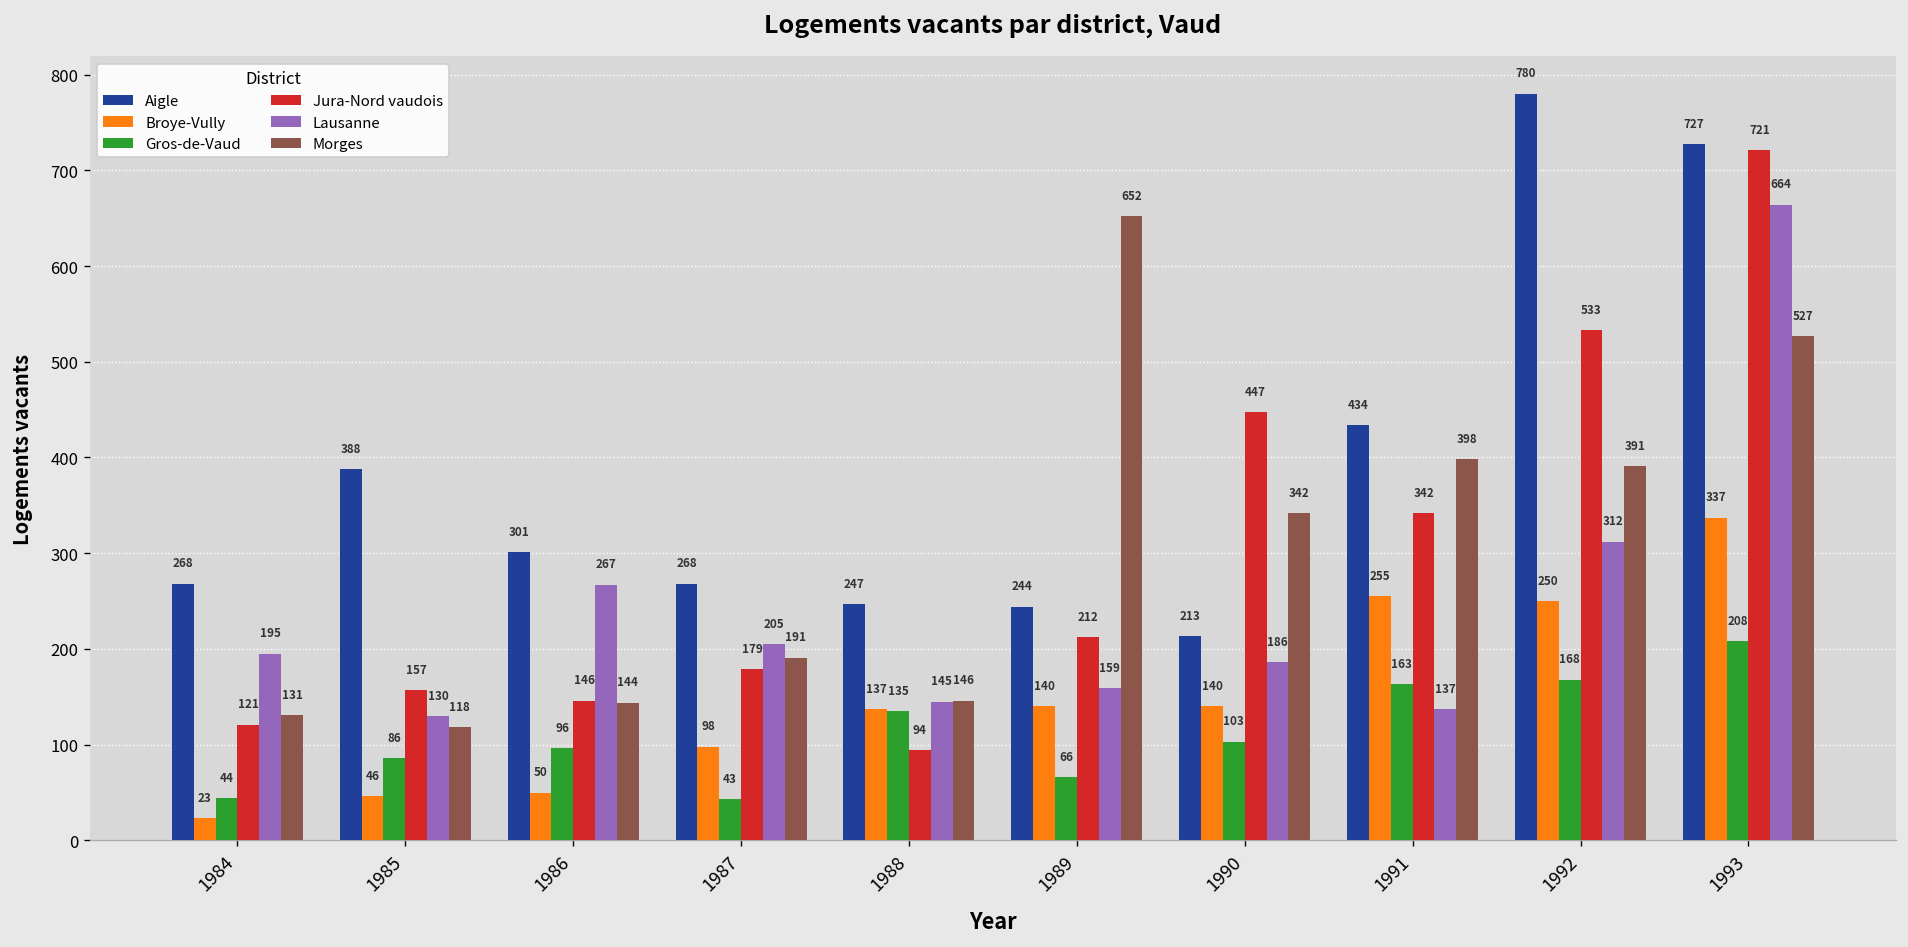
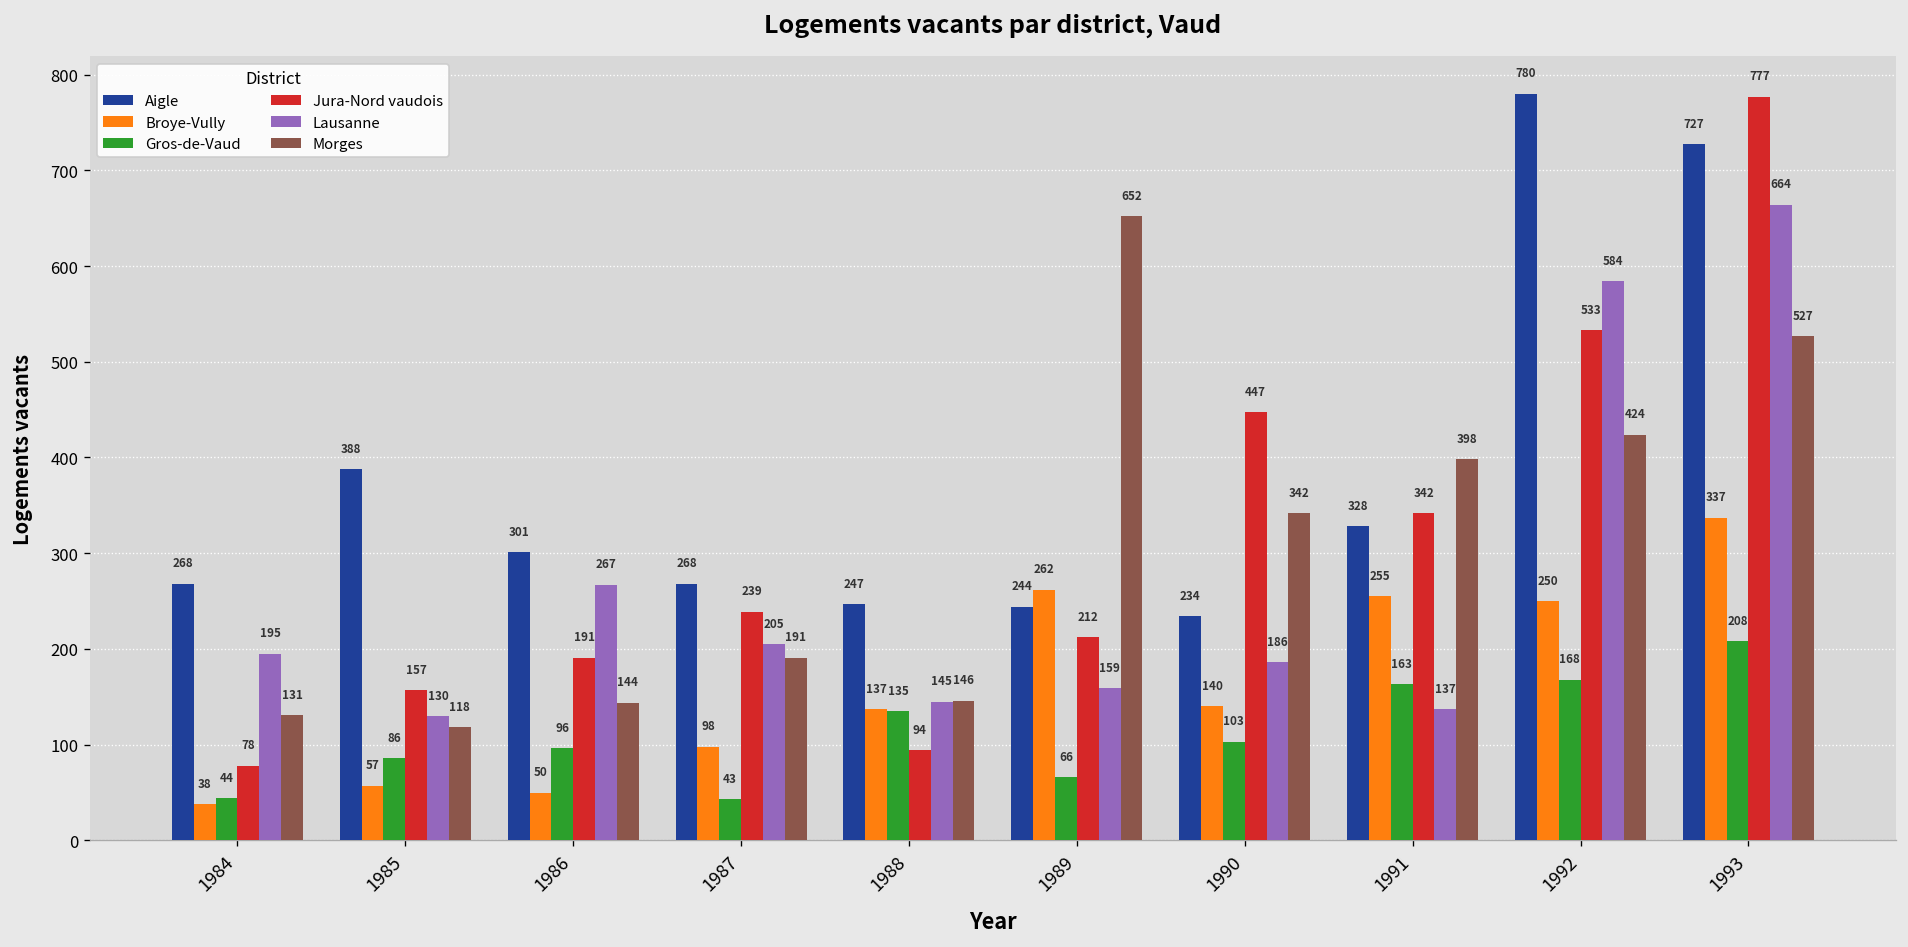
Broye-Vully, 1984: 23 -> 38
Jura-Nord vaudois, 1984: 121 -> 78
Broye-Vully, 1985: 46 -> 57
Jura-Nord vaudois, 1986: 146 -> 191
Jura-Nord vaudois, 1987: 179 -> 239
Broye-Vully, 1989: 140 -> 262
Aigle, 1990: 213 -> 234
Aigle, 1991: 434 -> 328
Lausanne, 1992: 312 -> 584
Morges, 1992: 391 -> 424
Jura-Nord vaudois, 1993: 721 -> 777
